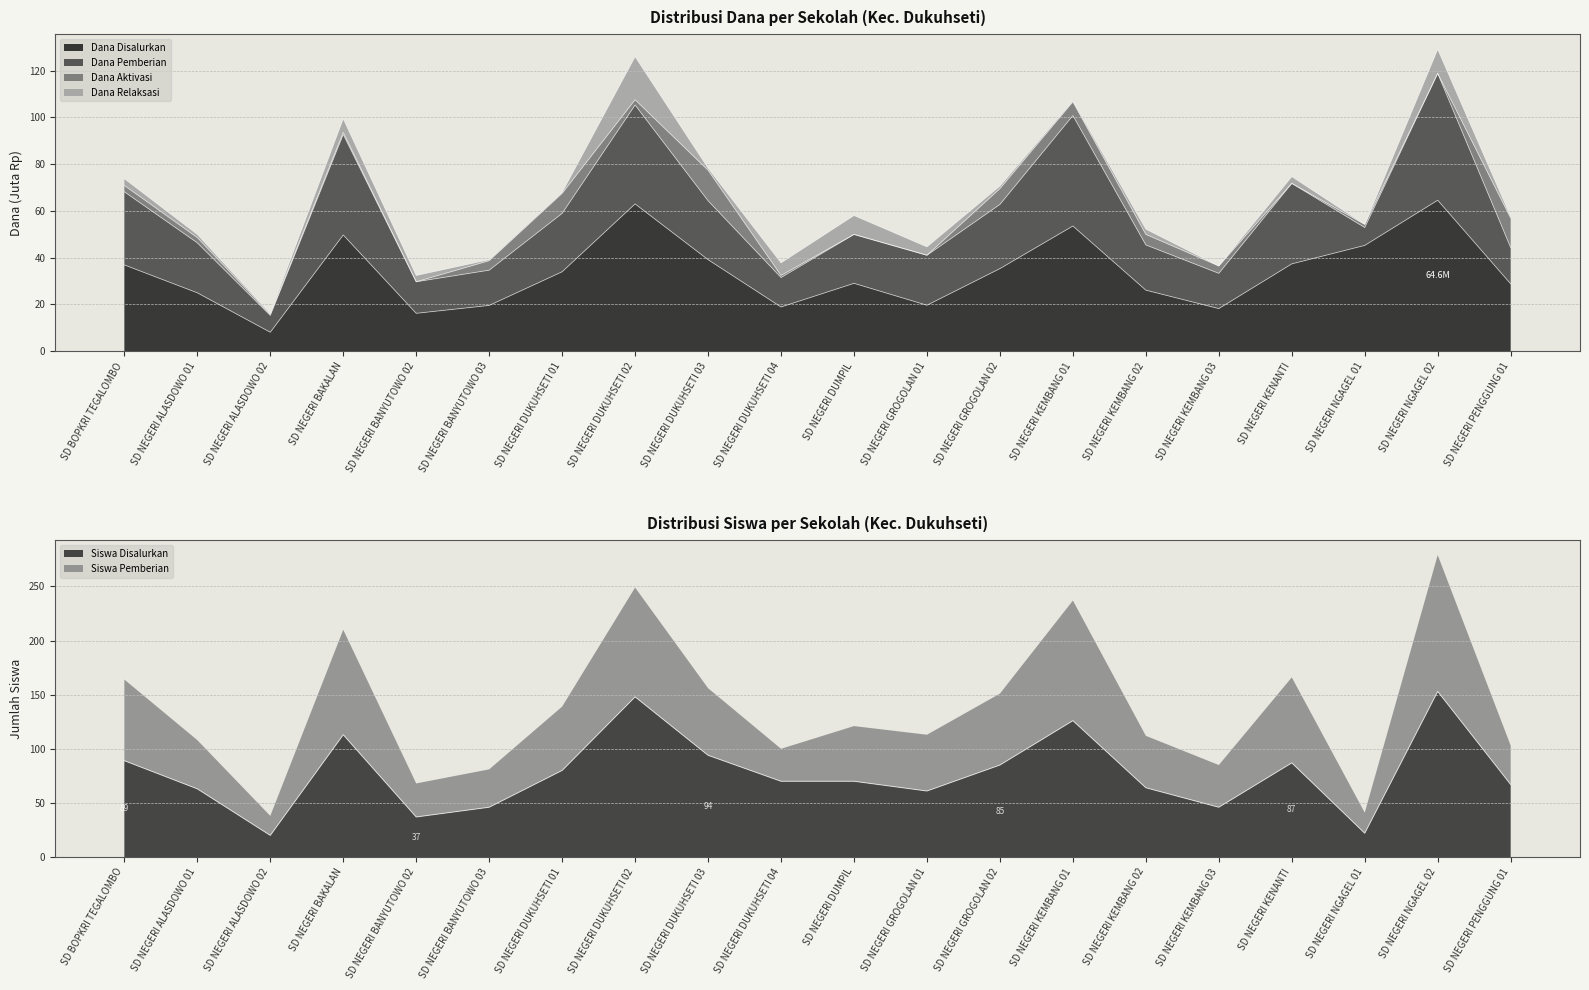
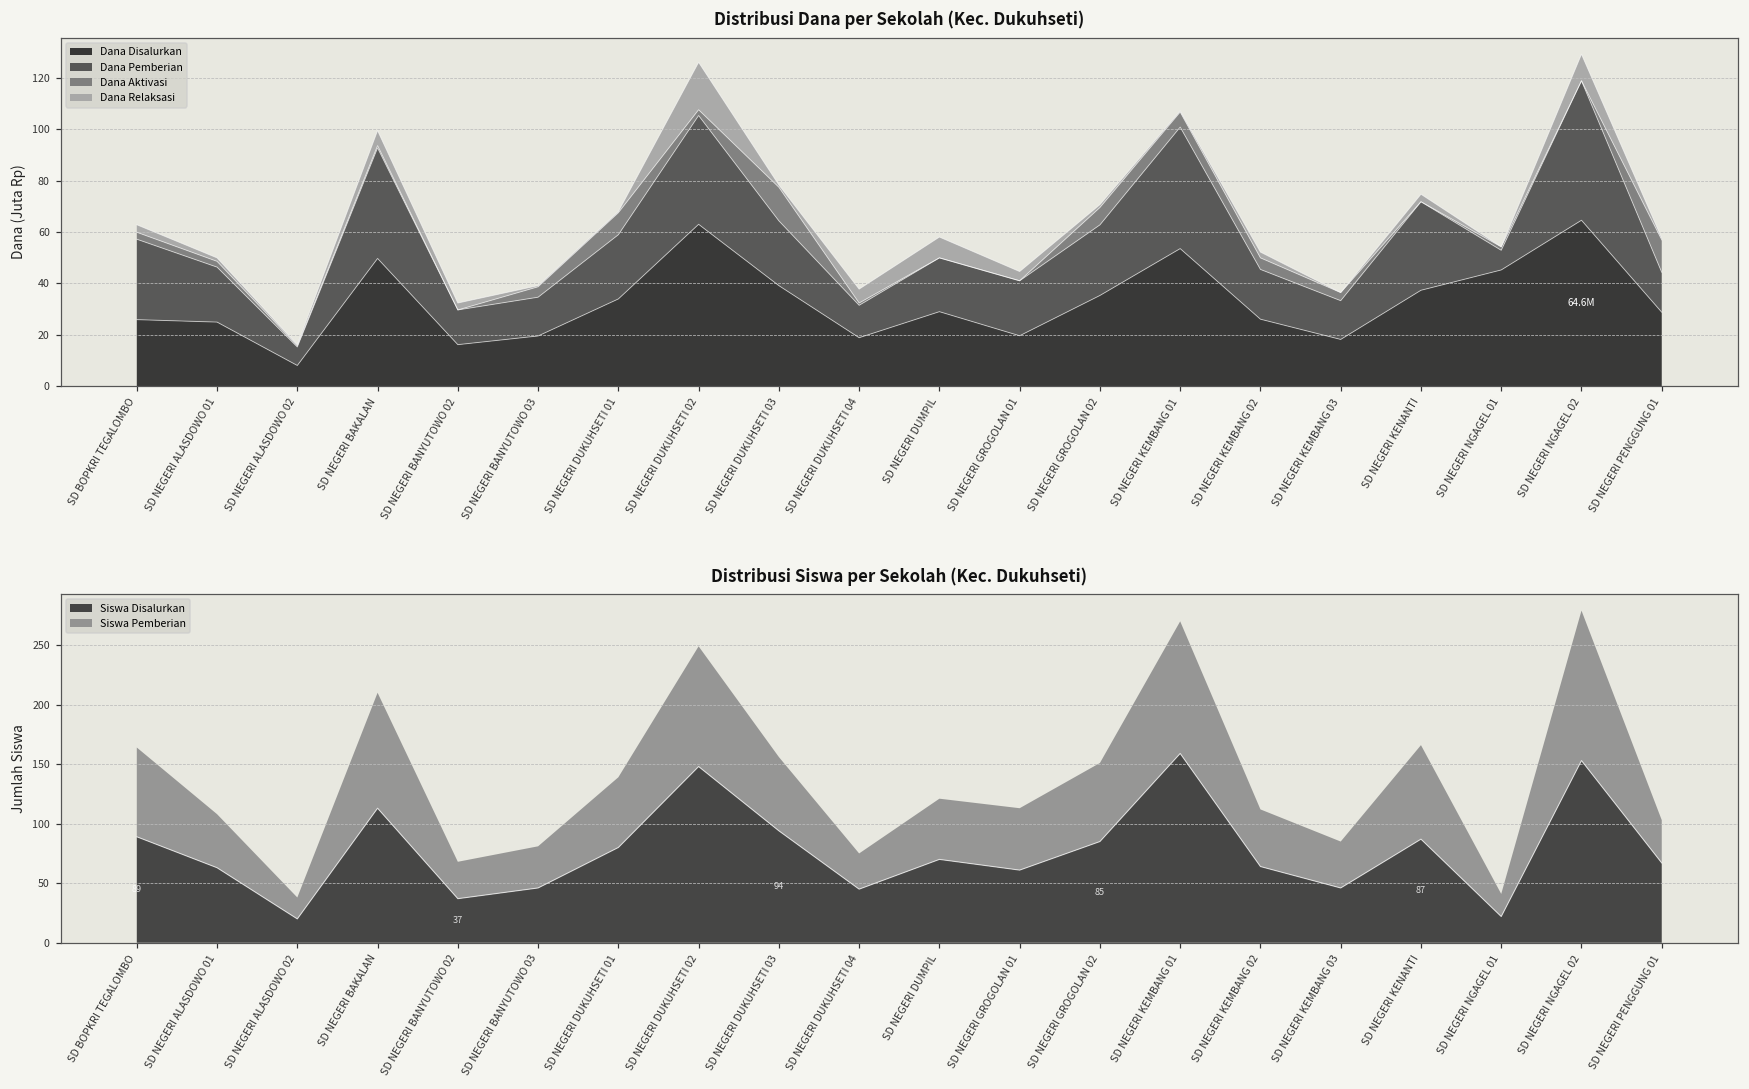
Distribusi Dana per Sekolah (Kec. Dukuhseti), Dana Disalurkan, SD BOPKRI TEGALOMBO: 37 -> 26
Distribusi Siswa per Sekolah (Kec. Dukuhseti), Siswa Disalurkan, SD NEGERI DUKUHSETI 04: 70 -> 45
Distribusi Siswa per Sekolah (Kec. Dukuhseti), Siswa Disalurkan, SD NEGERI KEMBANG 01: 126 -> 159
